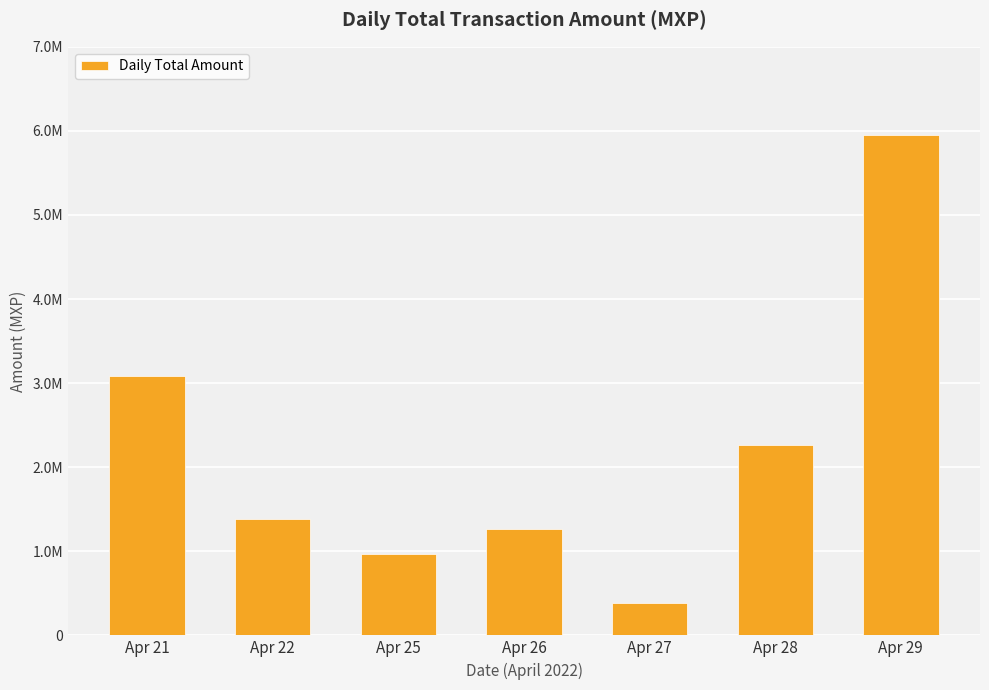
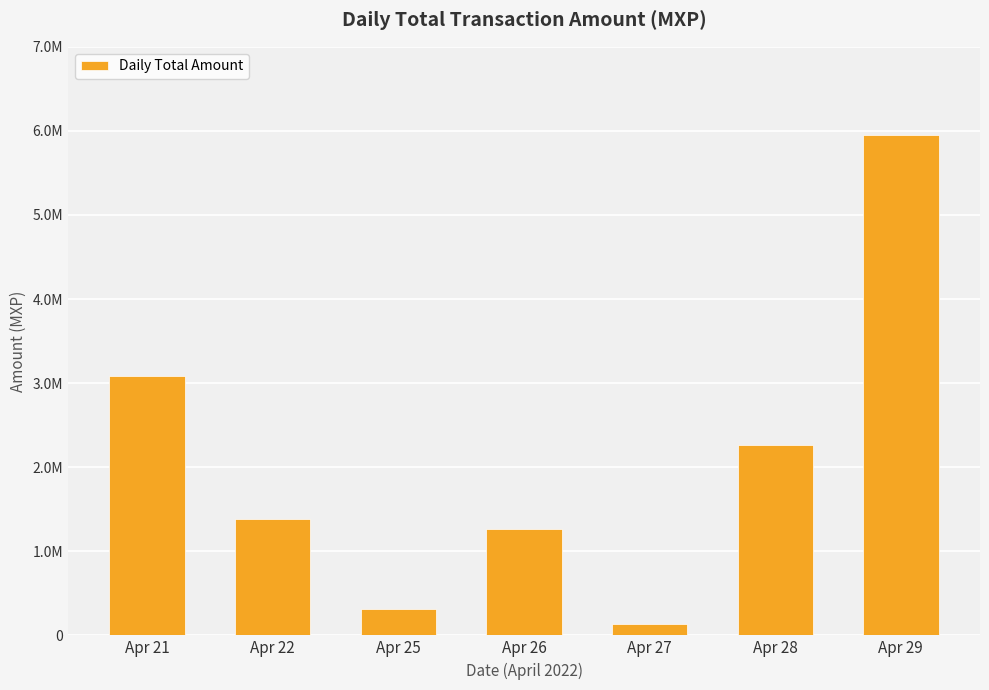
Apr 25: 1000000 -> 300000
Apr 27: 400000 -> 100000
